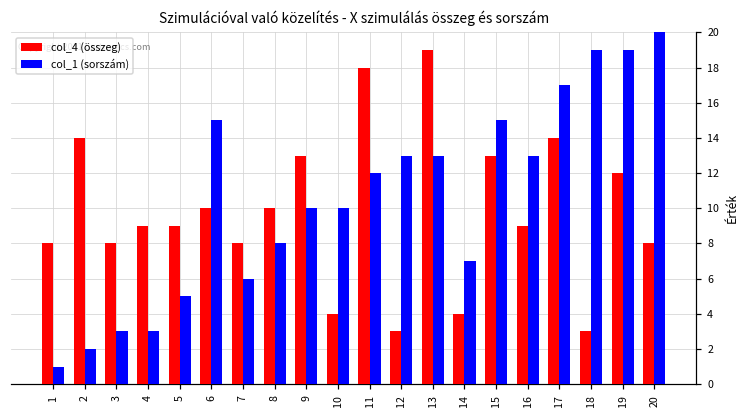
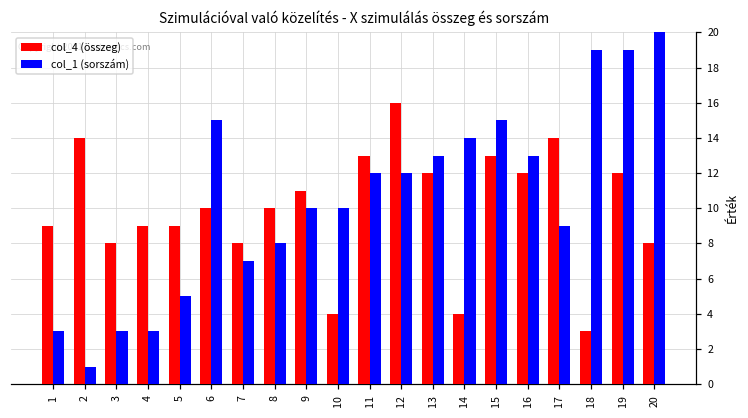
col_4 (összeg), 1: 8 -> 9
col_1 (sorszám), 1: 1 -> 3
col_1 (sorszám), 2: 2 -> 1
col_1 (sorszám), 7: 6 -> 7
col_4 (összeg), 9: 13 -> 11
col_4 (összeg), 11: 18 -> 13
col_4 (összeg), 12: 3 -> 16
col_1 (sorszám), 12: 13 -> 12
col_4 (összeg), 13: 19 -> 12
col_1 (sorszám), 14: 7 -> 14
col_4 (összeg), 16: 9 -> 12
col_1 (sorszám), 17: 17 -> 9
